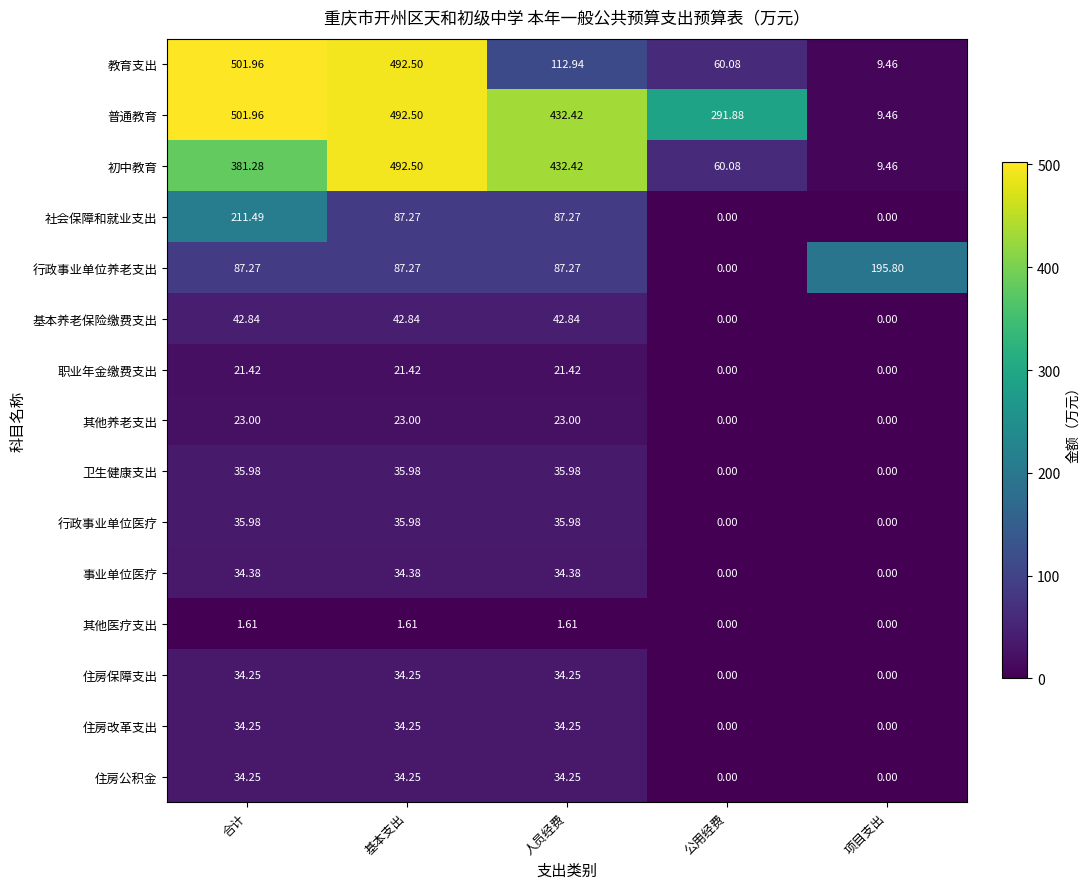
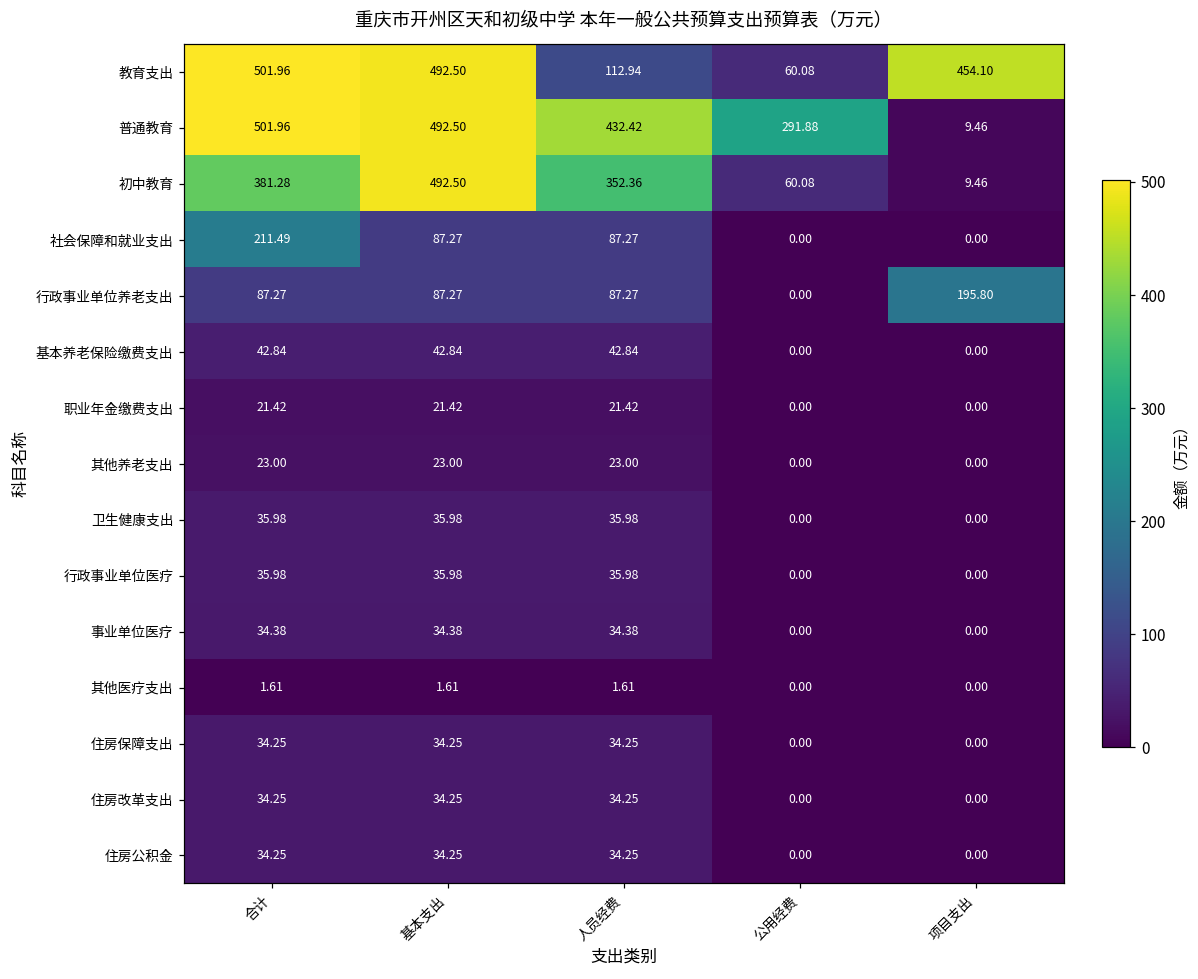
教育支出, 项目支出: 9.46 -> 454.10
初中教育, 人员经费: 432.42 -> 352.36
